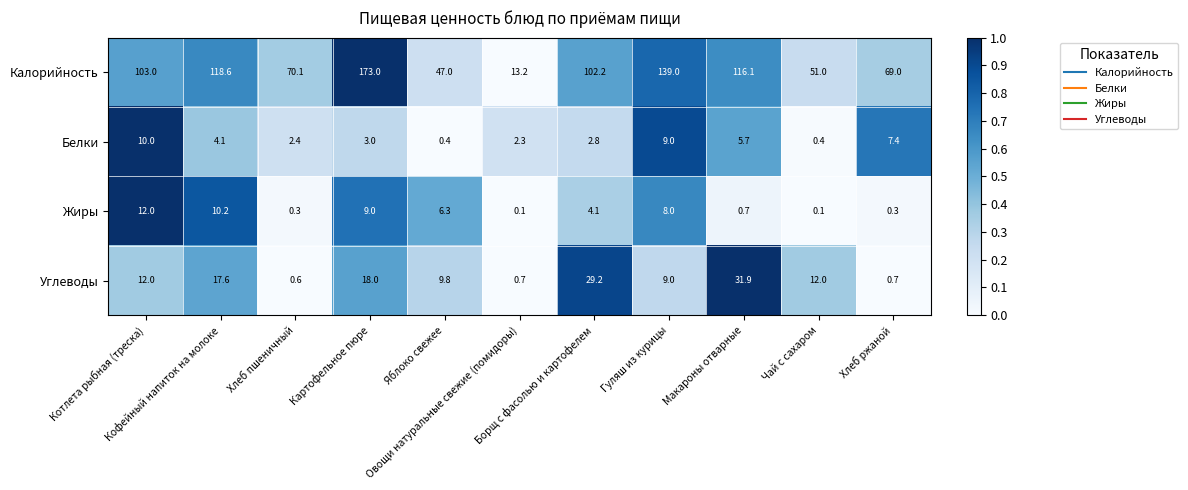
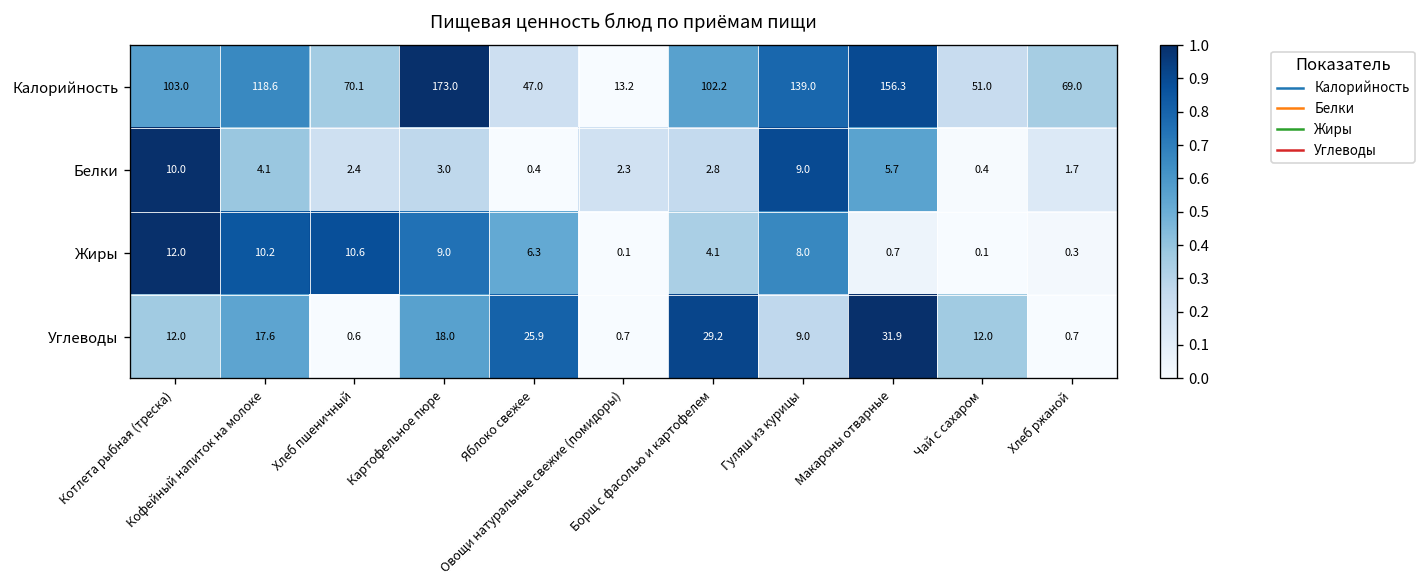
Калорийность, Макароны отварные: 116.1 -> 156.3
Белки, Хлеб ржаной: 7.4 -> 1.7
Жиры, Хлеб пшеничный: 0.3 -> 10.6
Углеводы, Яблоко свежее: 9.8 -> 25.9
